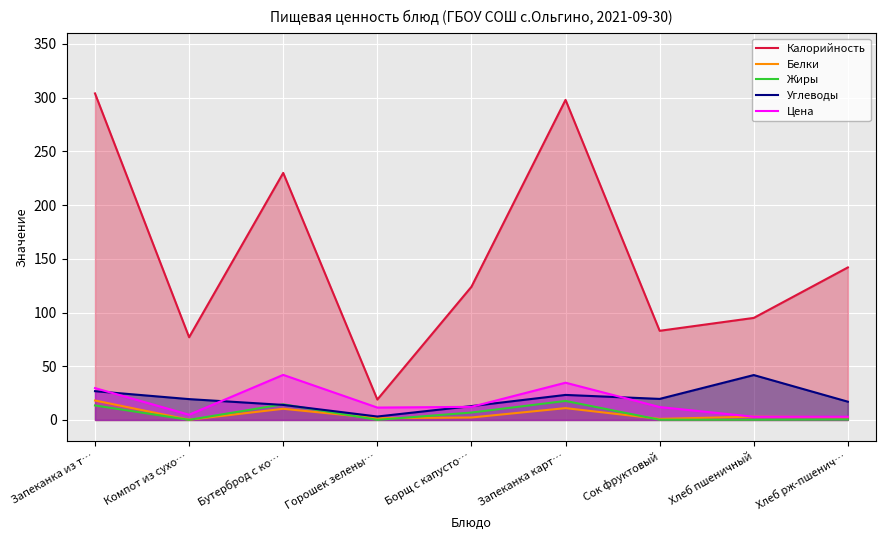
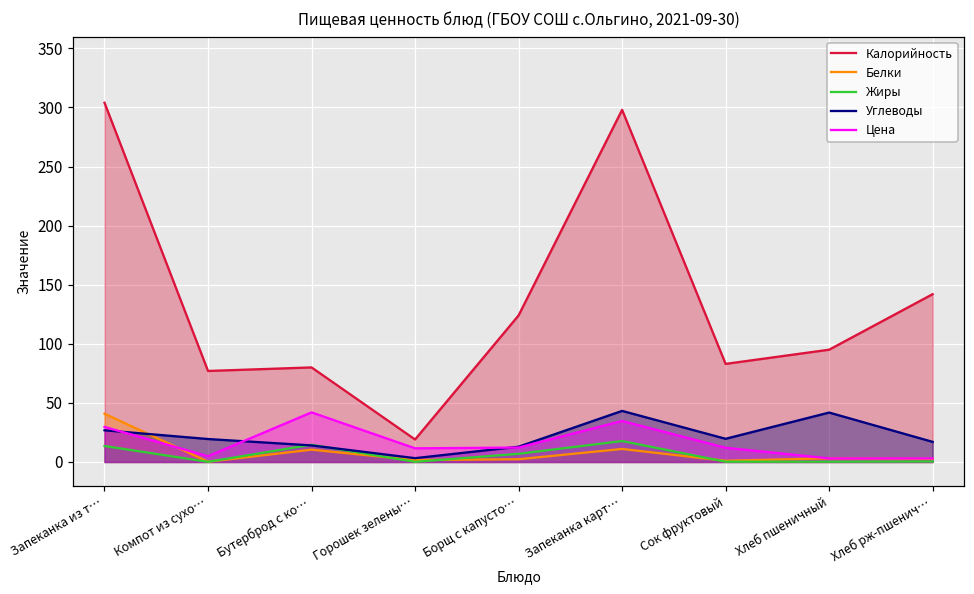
Белки, Запеканка из т…: 18 -> 41
Калорийность, Бутерброд с ко…: 230 -> 80
Углеводы, Запеканка карт…: 23 -> 43
